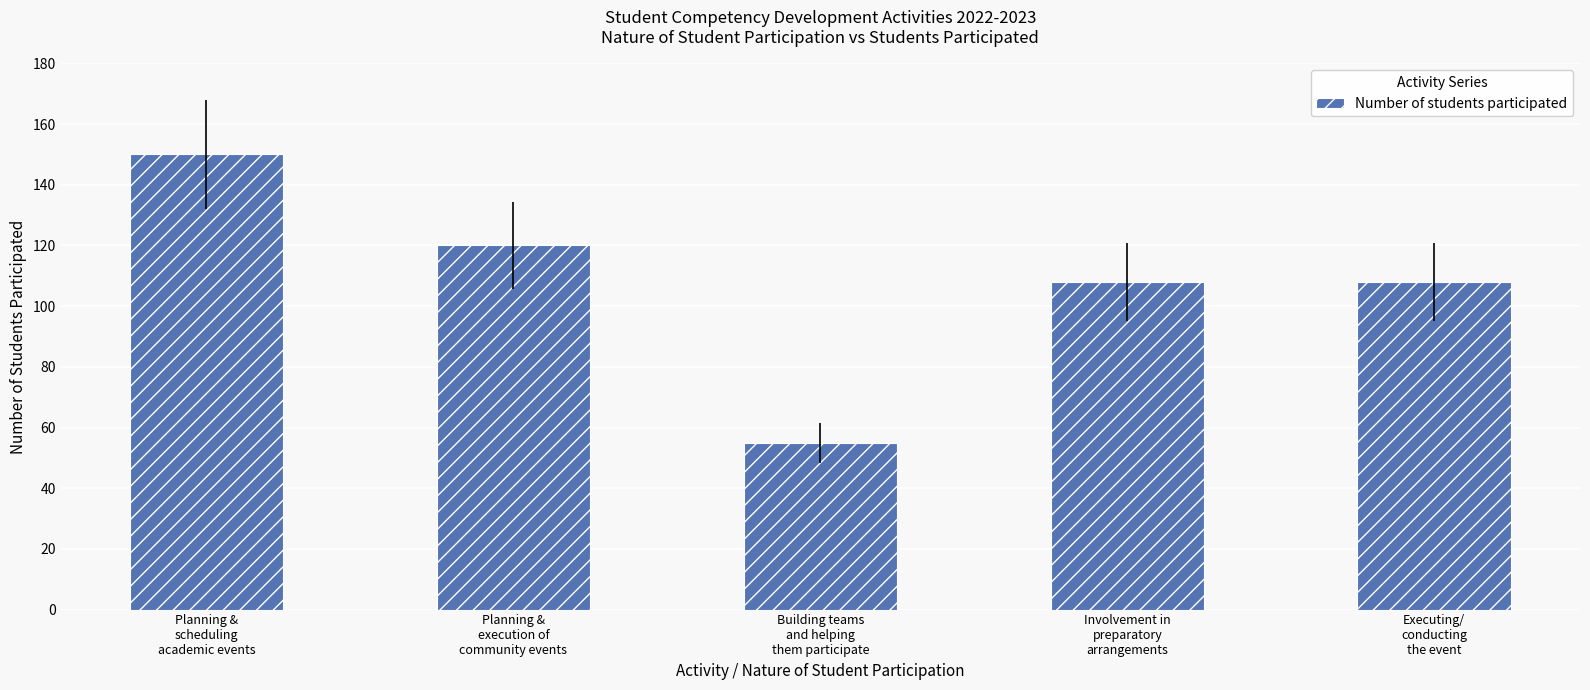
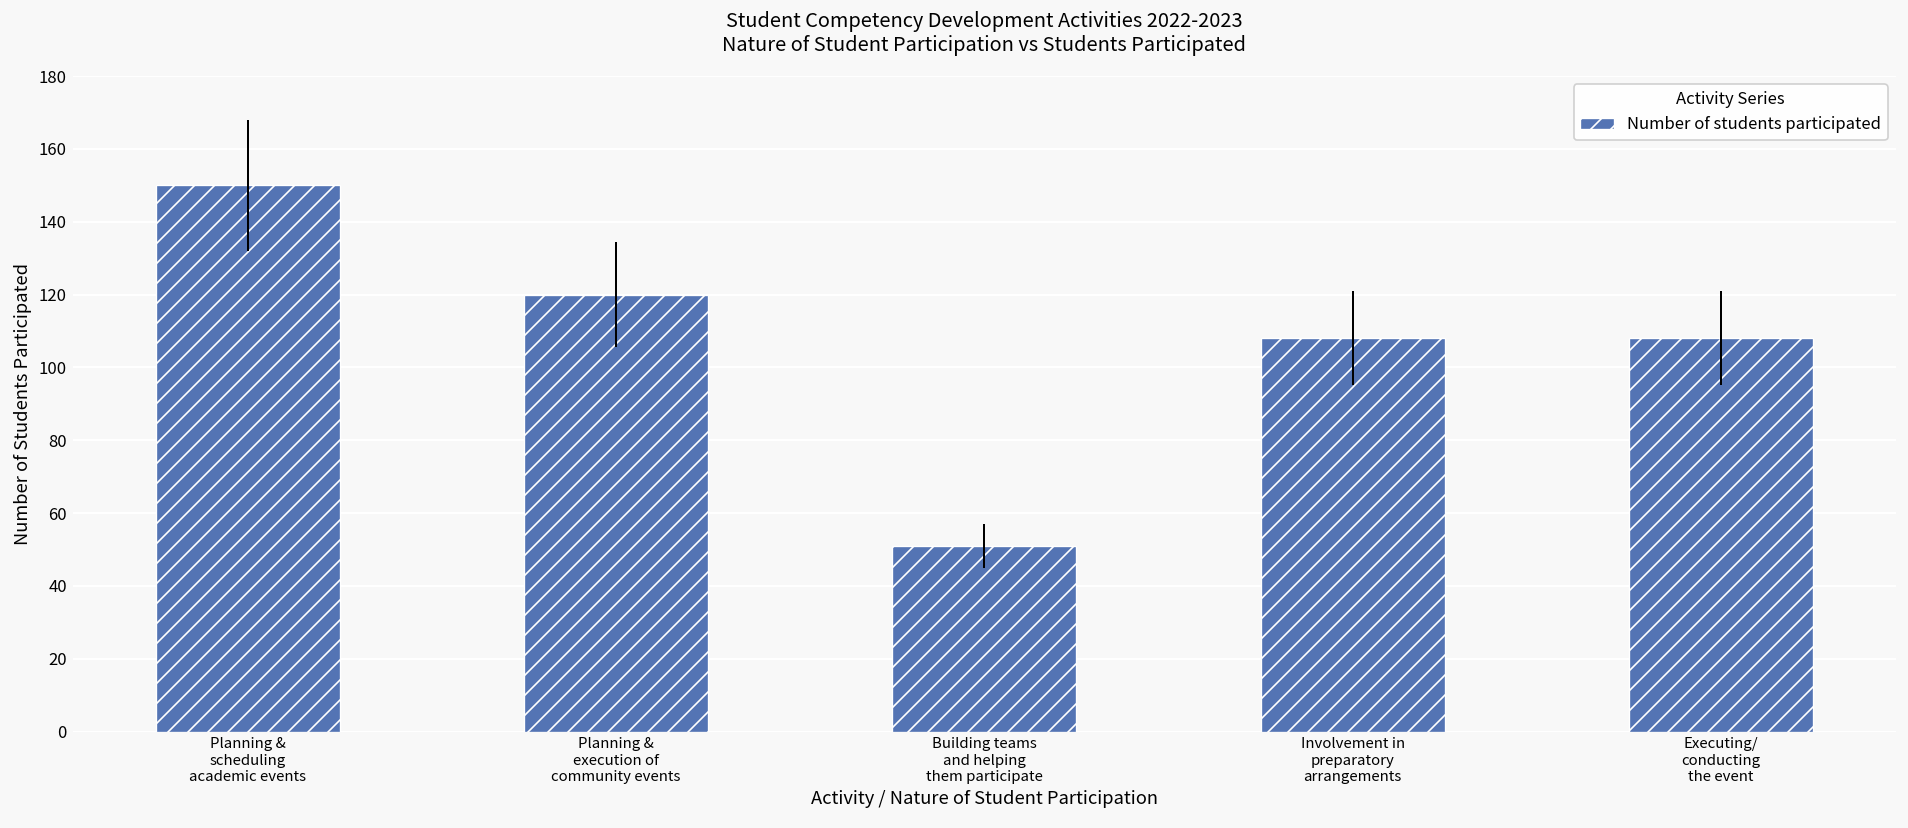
Building teams and helping them participate: 55 -> 51
